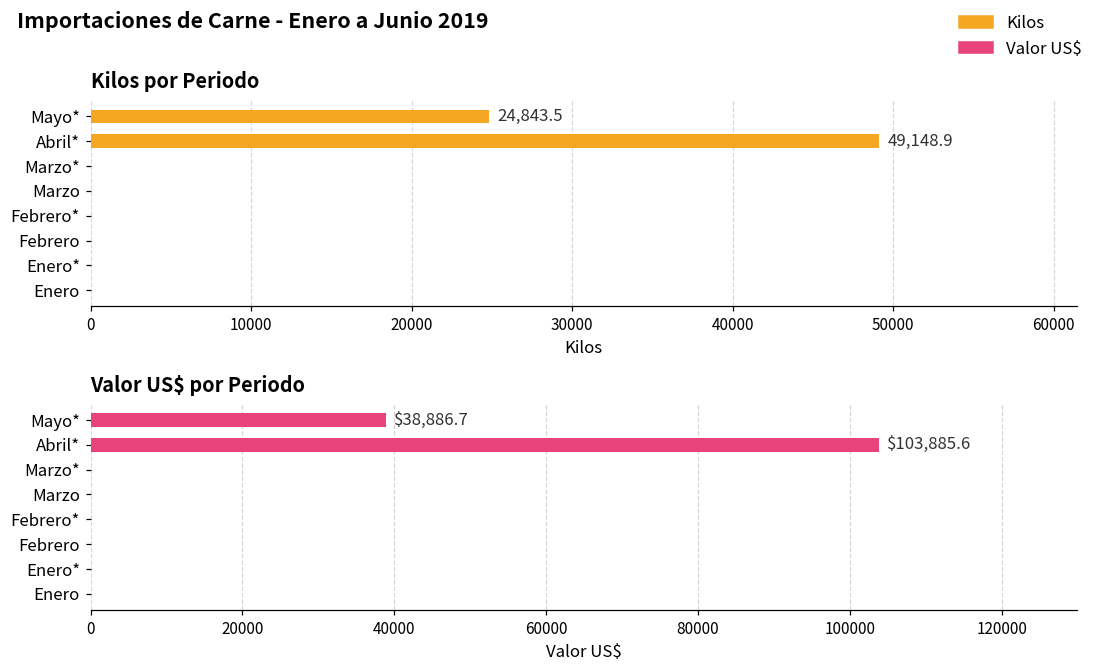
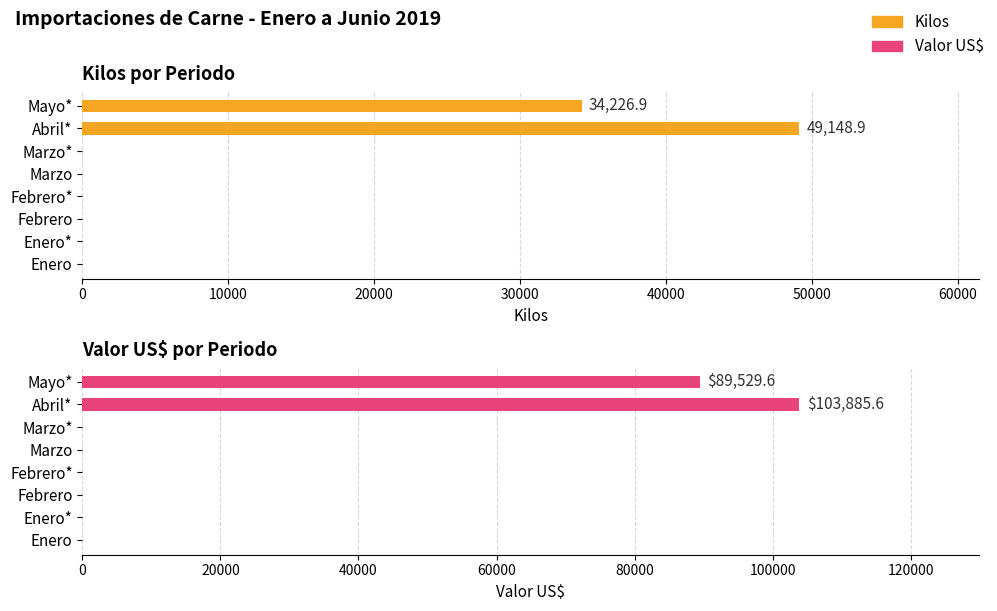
Kilos por Periodo, Mayo*: 24,843.5 -> 34,226.9
Valor US$ por Periodo, Mayo*: $38,886.7 -> $89,529.6
